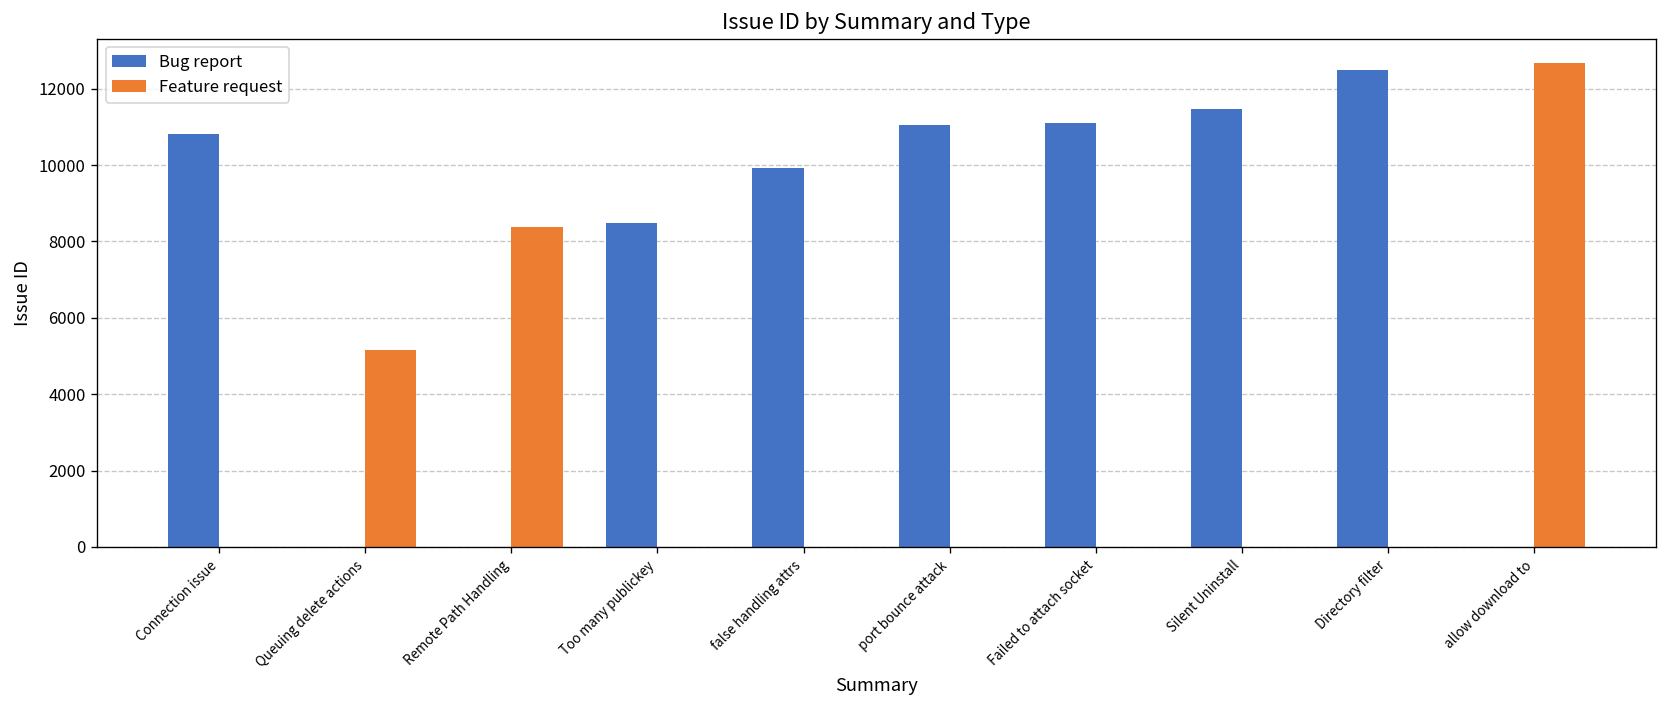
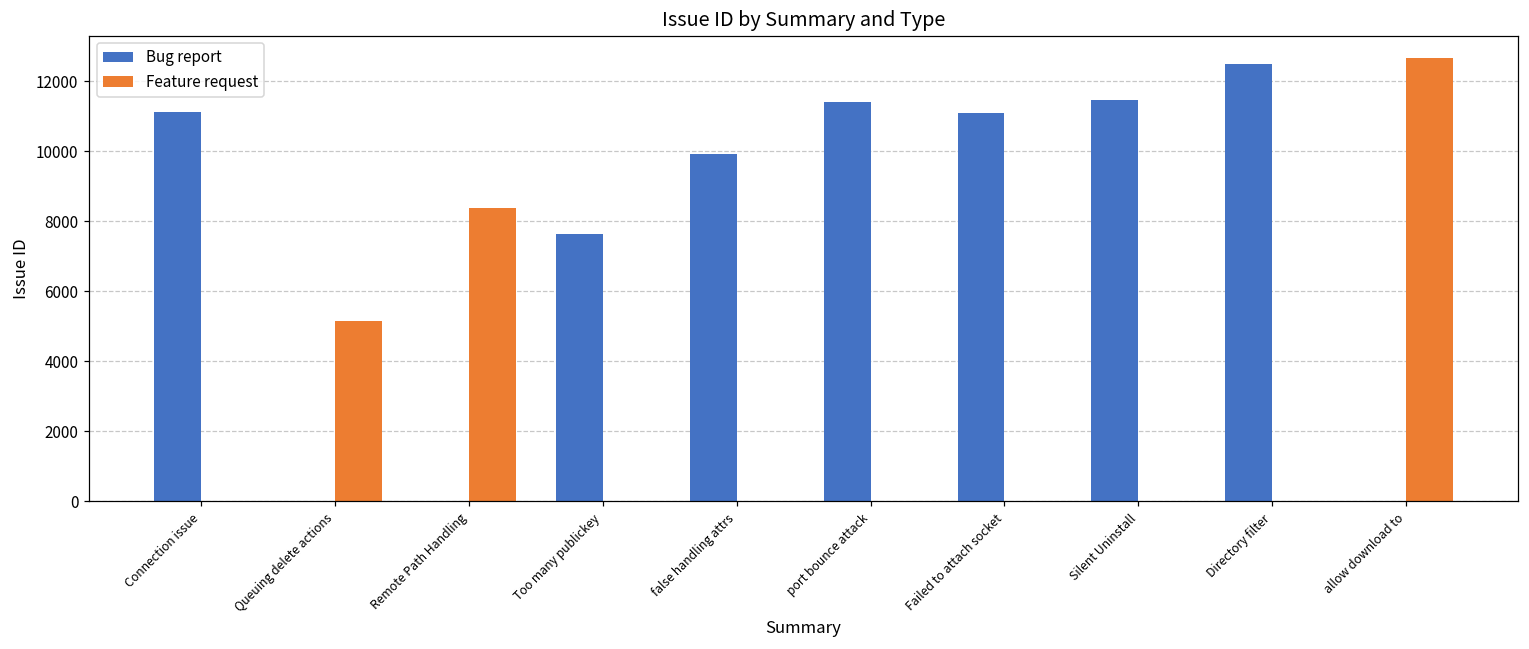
Bug report, Connection issue: 10800 -> 11100
Bug report, Too many publickey: 8500 -> 7700
Bug report, port bounce attack: 11000 -> 11400
